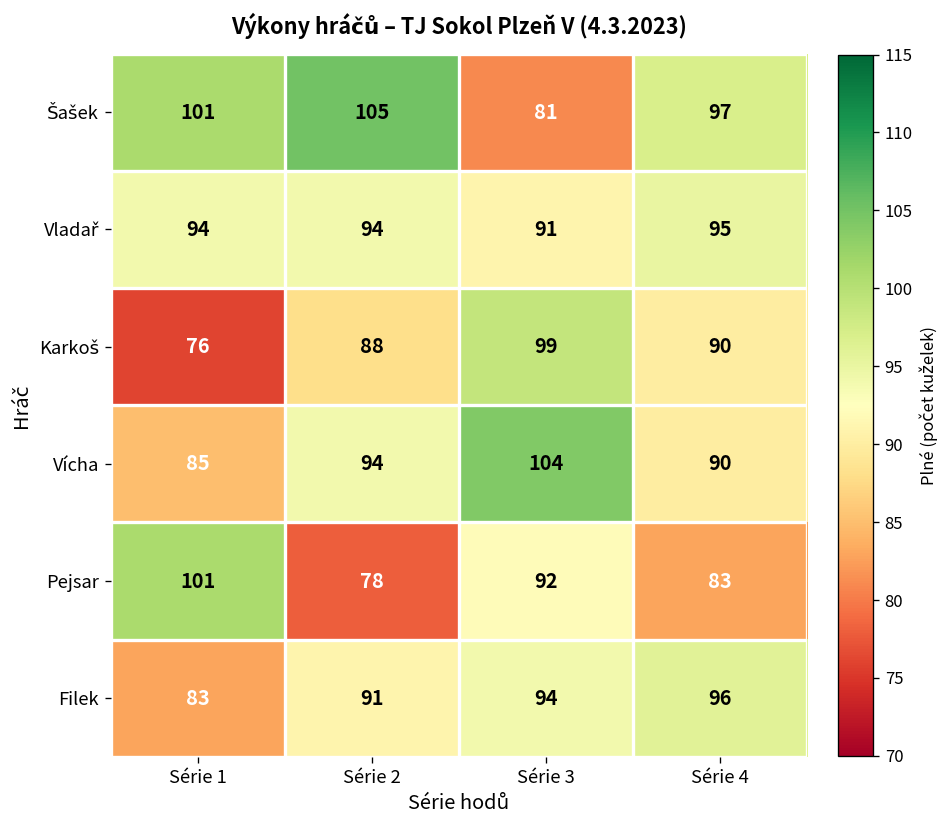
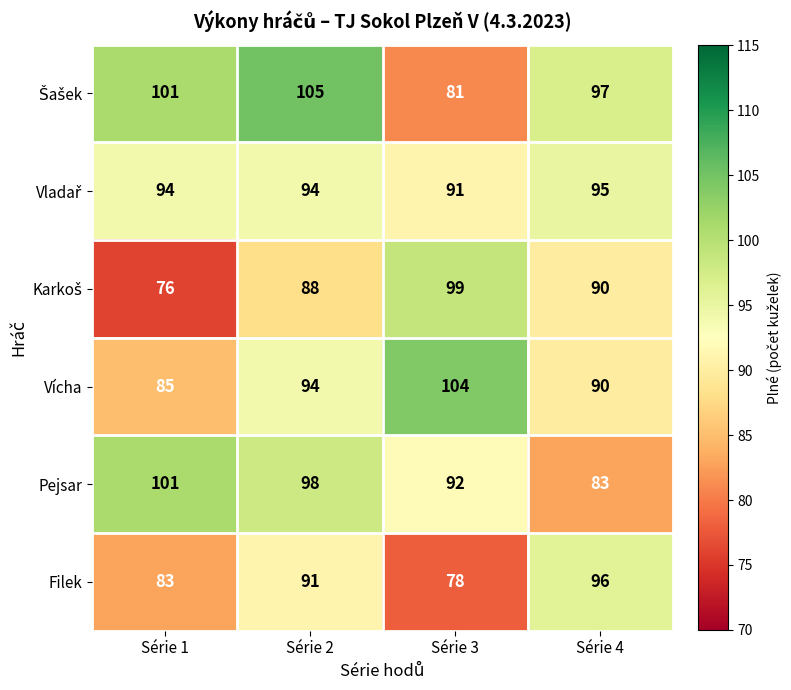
Pejsar, Série 2: 78 -> 98
Filek, Série 3: 94 -> 78
